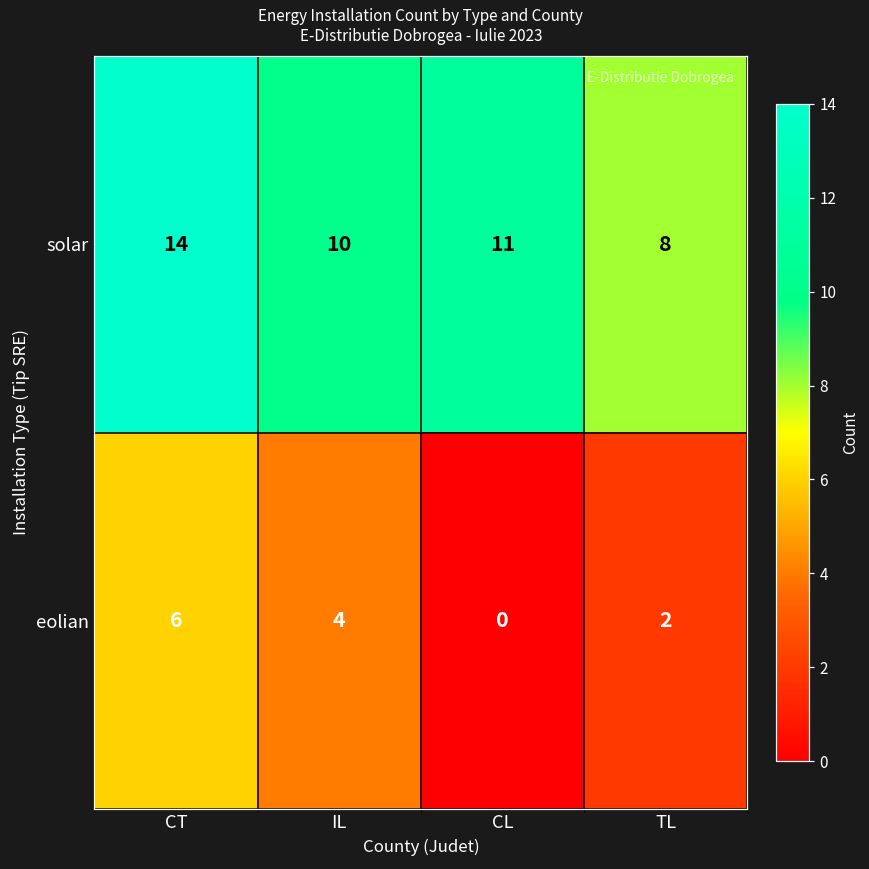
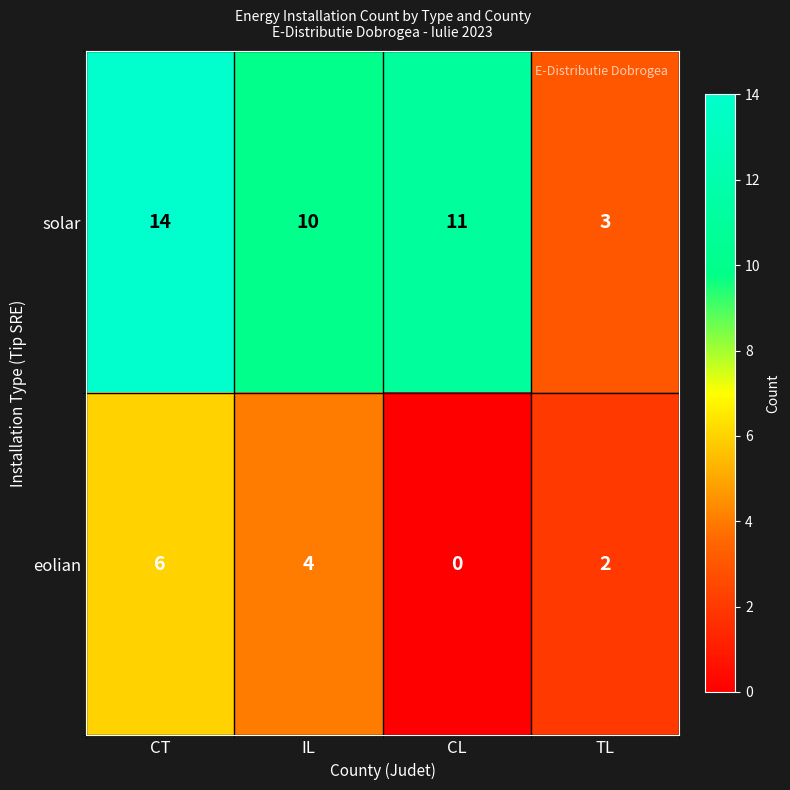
solar, TL: 8 -> 3
